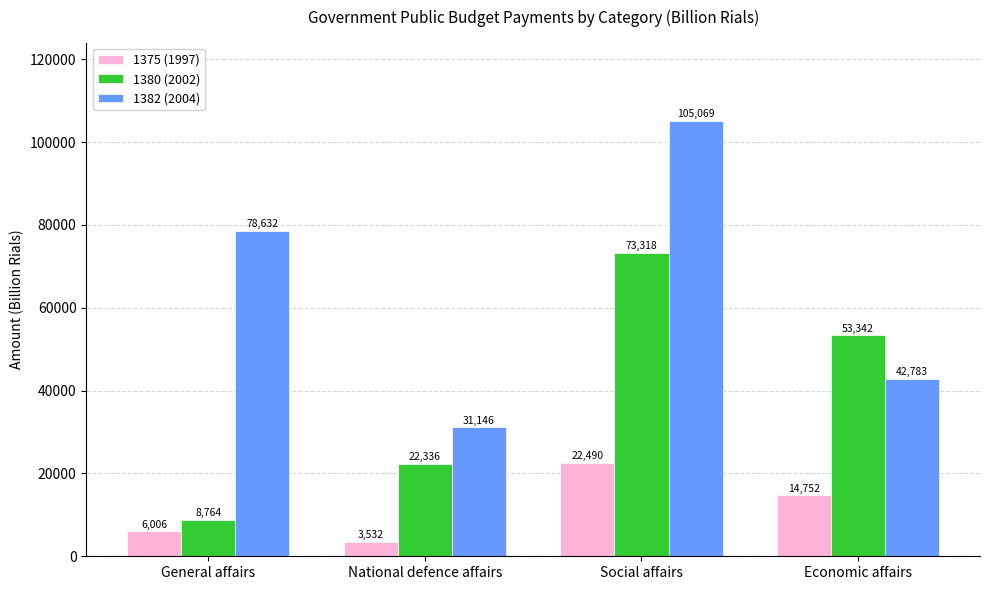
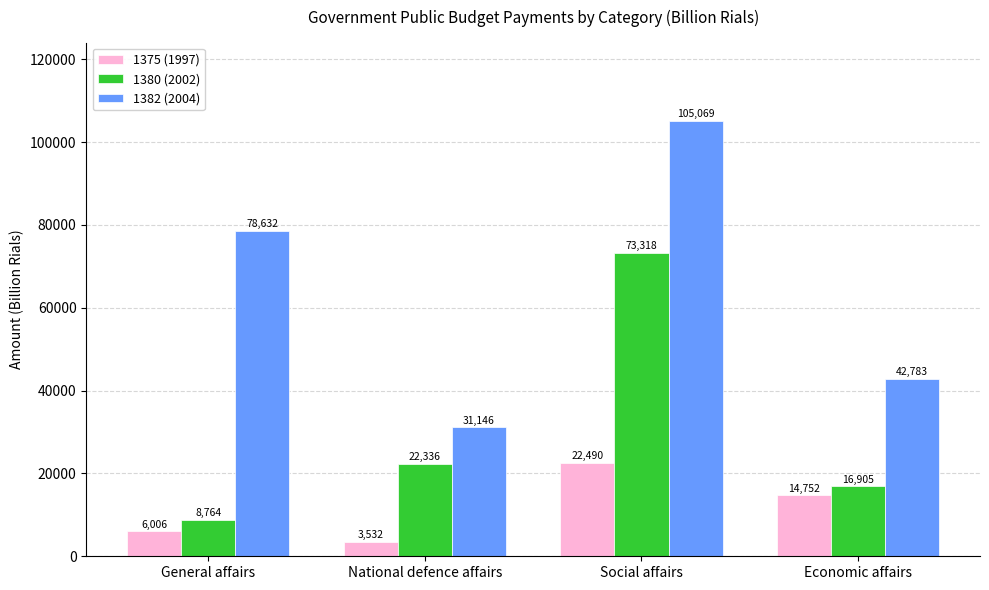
1380 (2002), Economic affairs: 53,342 -> 16,905
